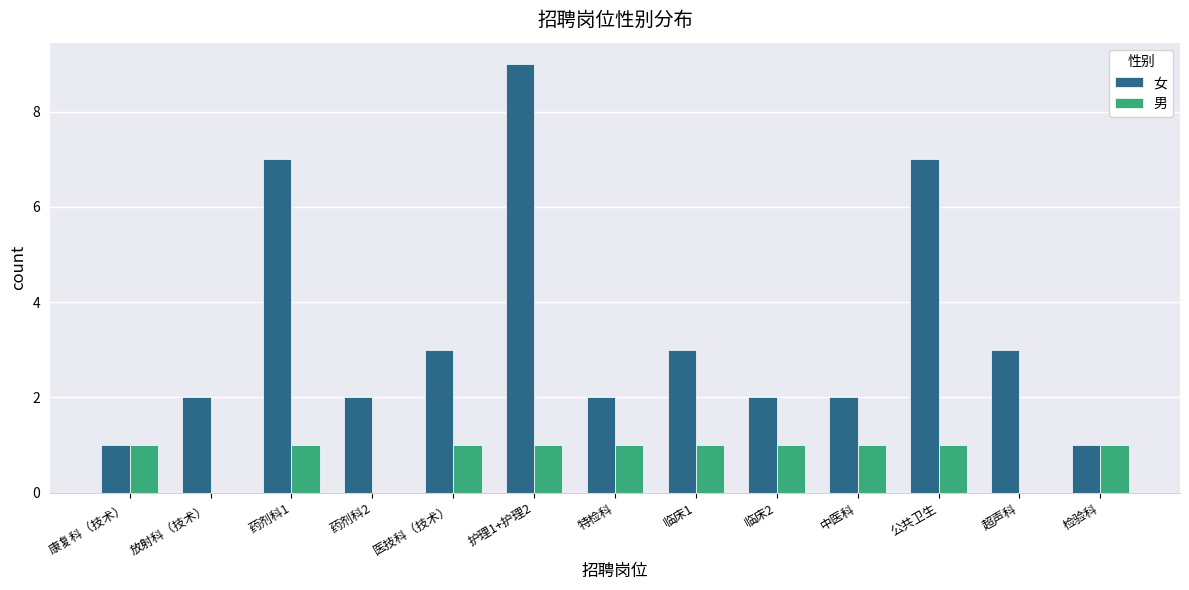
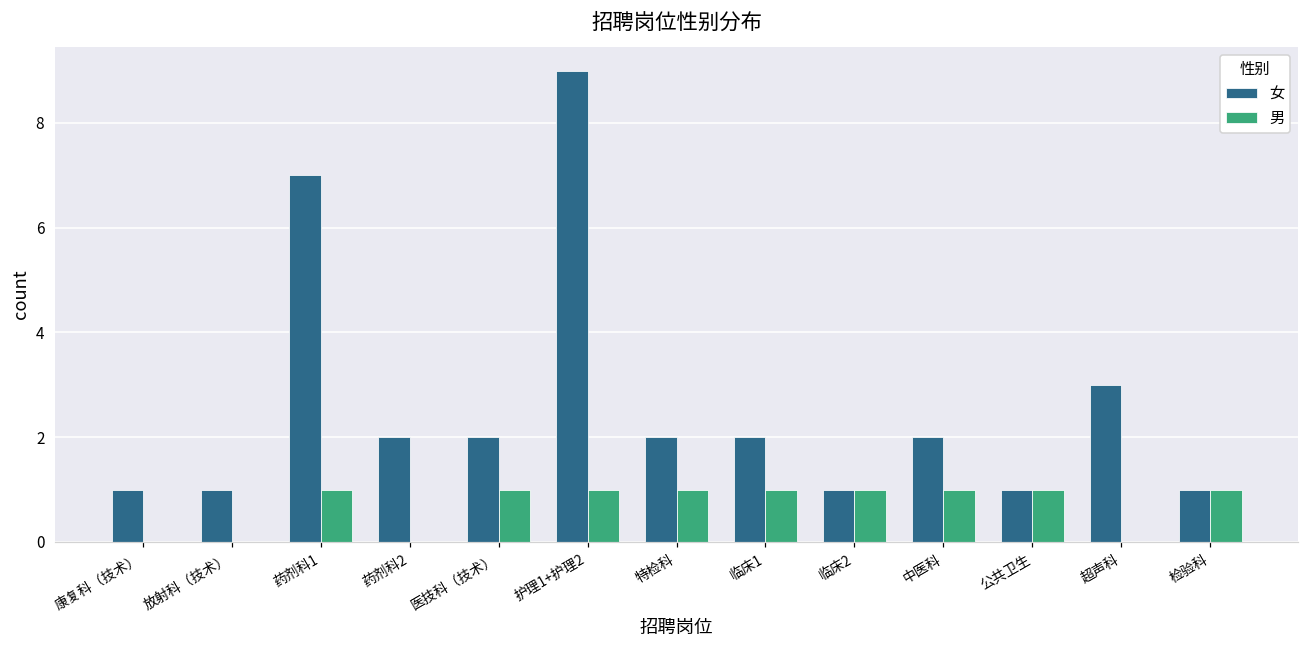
男, 康复科（技术）: 1 -> 0
女, 放射科（技术）: 2 -> 1
女, 医技科（技术）: 3 -> 2
女, 临床1: 3 -> 2
女, 临床2: 2 -> 1
女, 公共卫生: 7 -> 1
